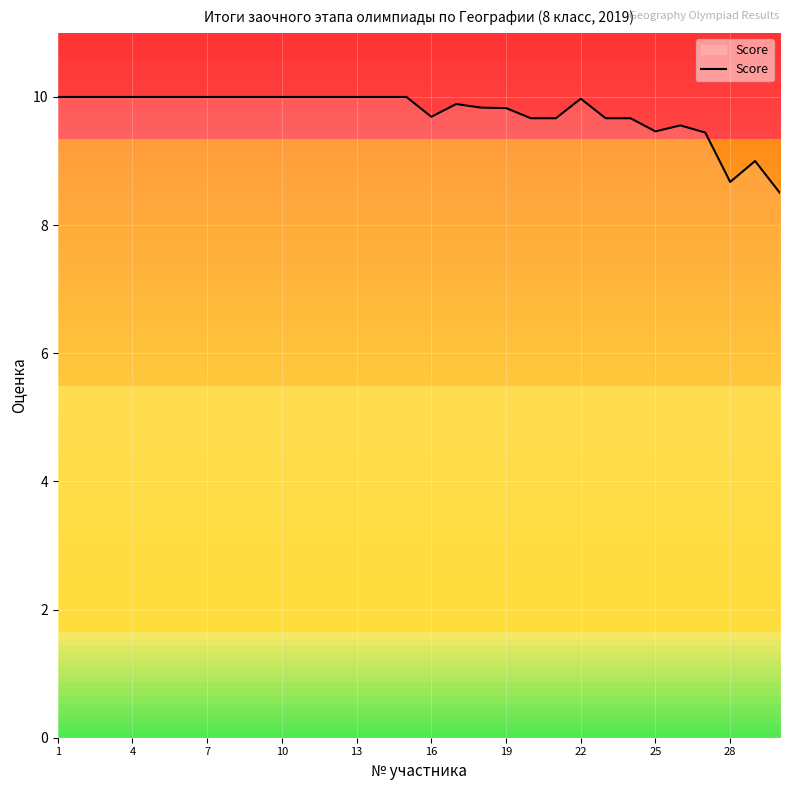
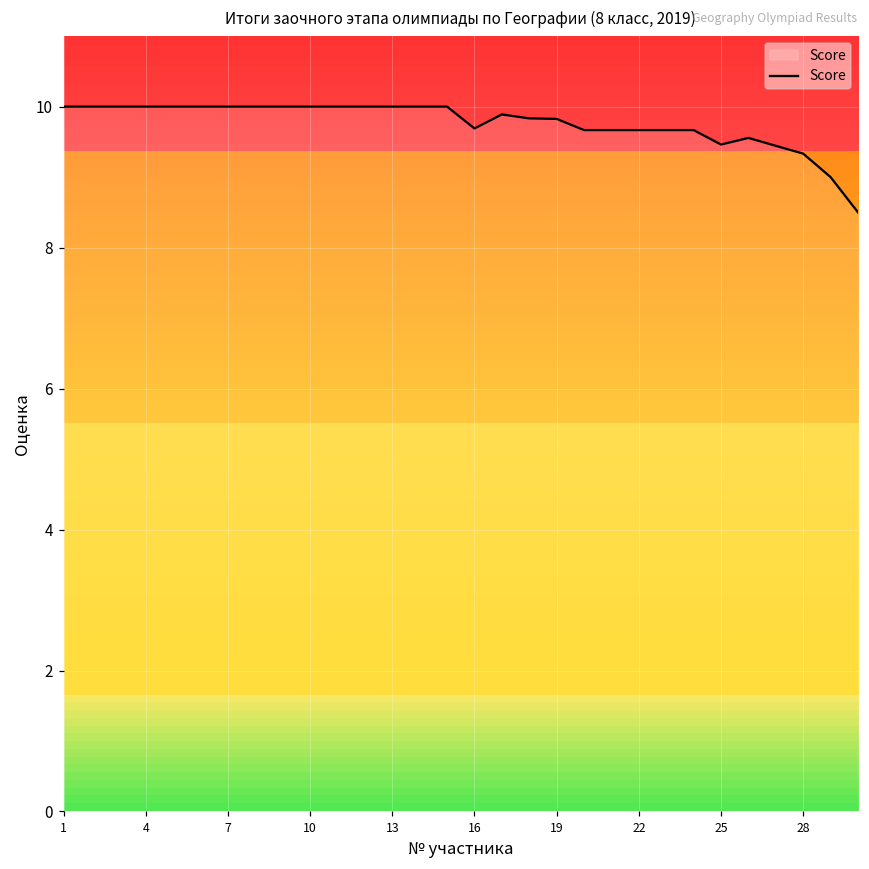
22: 10.0 -> 9.7
28: 8.7 -> 9.3
